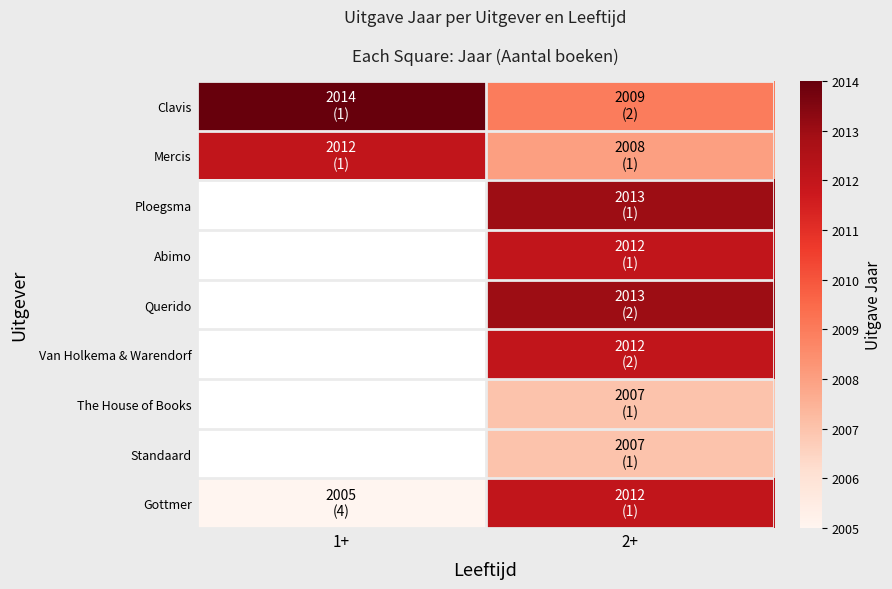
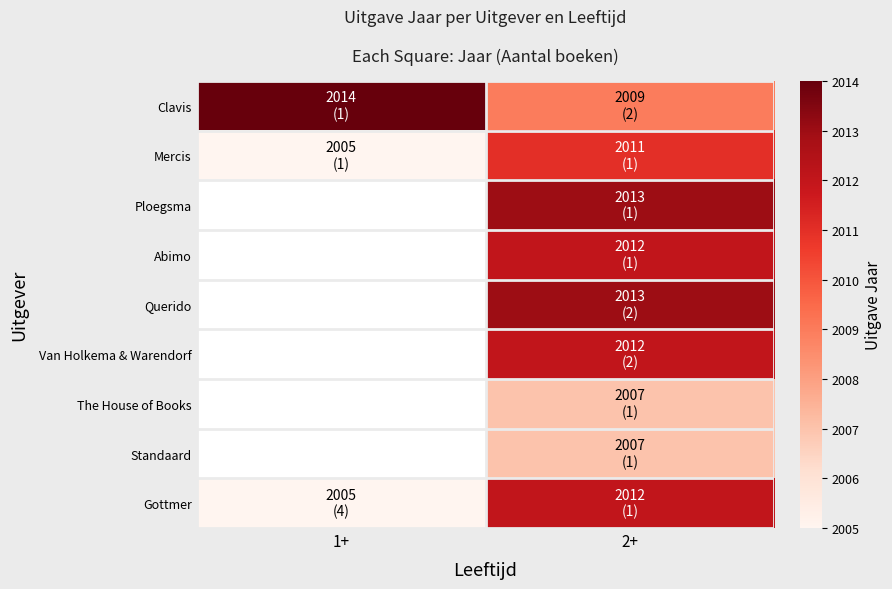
Mercis, 1+: 2012 -> 2005
Mercis, 2+: 2008 -> 2011
